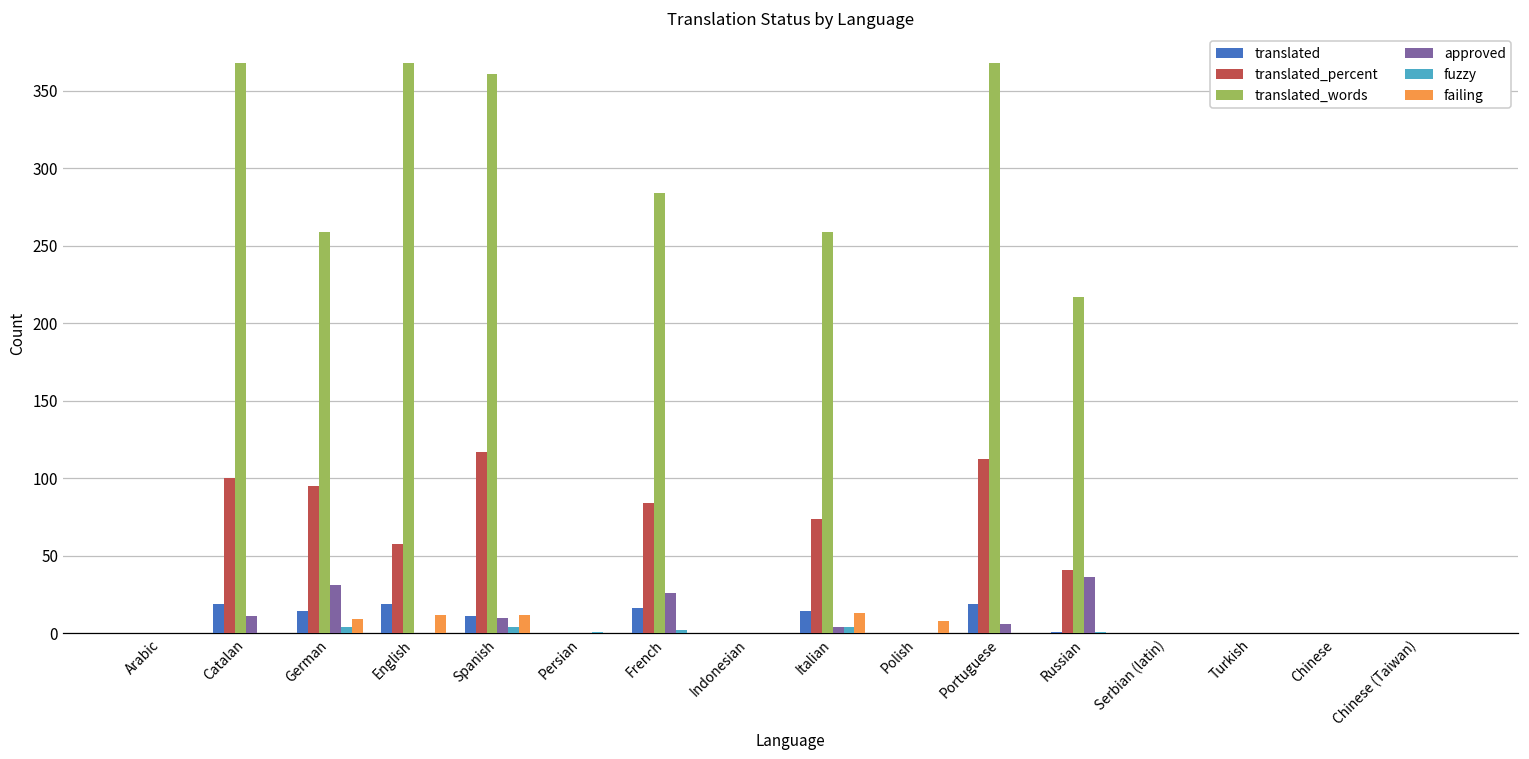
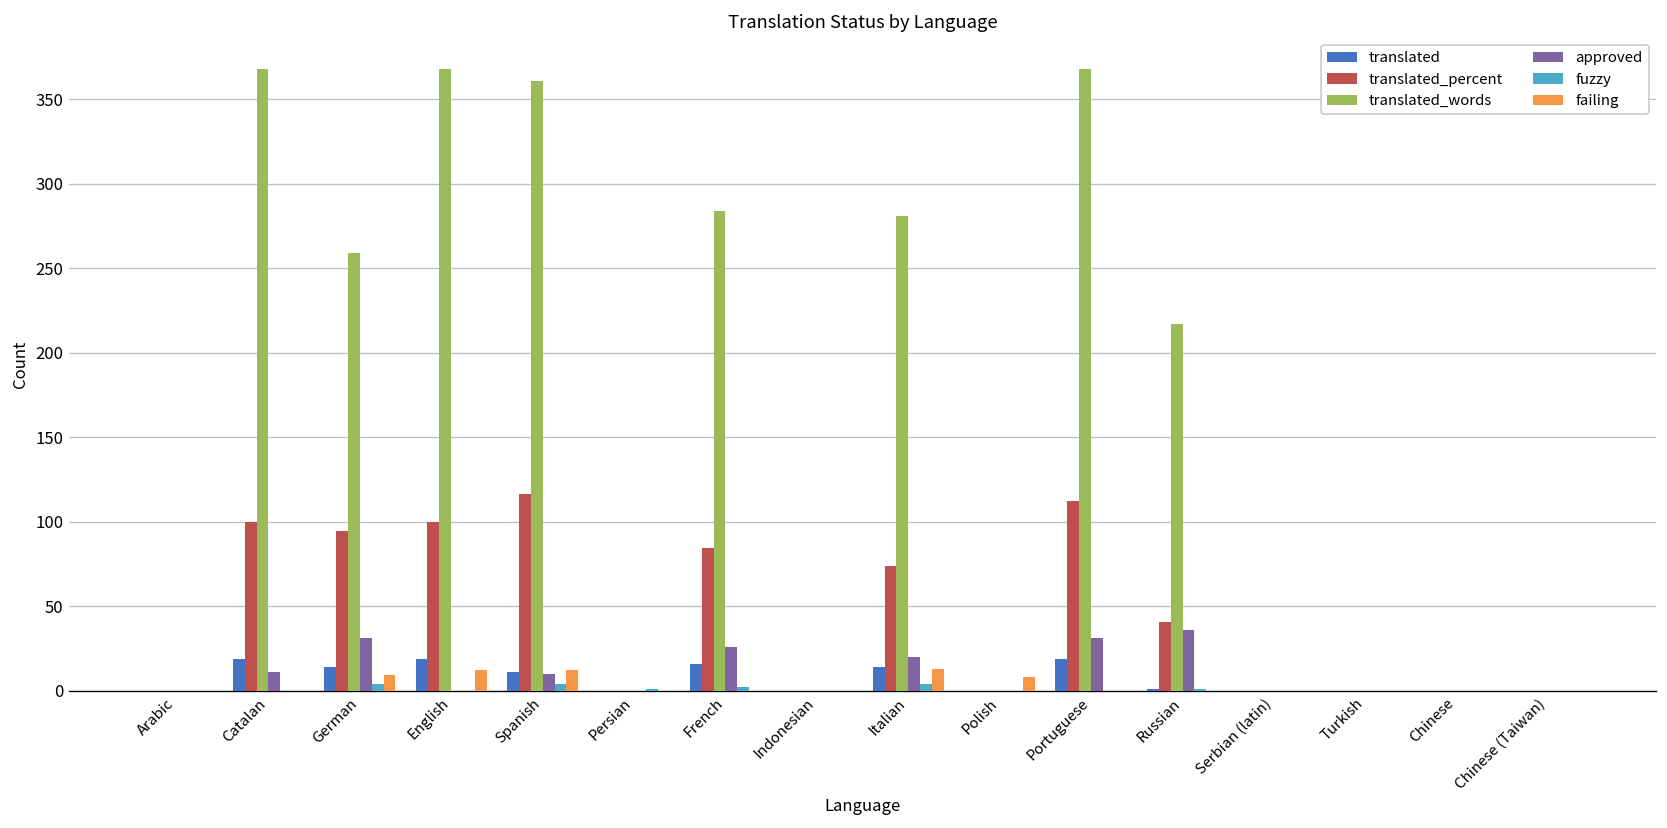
translated_percent, English: 57 -> 100
translated_words, Italian: 259 -> 281
approved, Italian: 4 -> 20
approved, Portuguese: 6 -> 31
